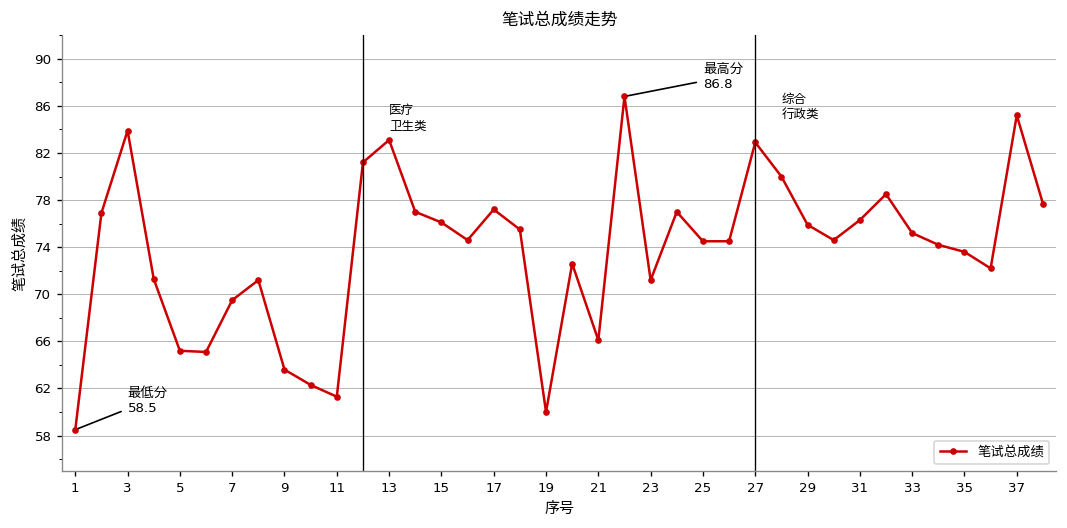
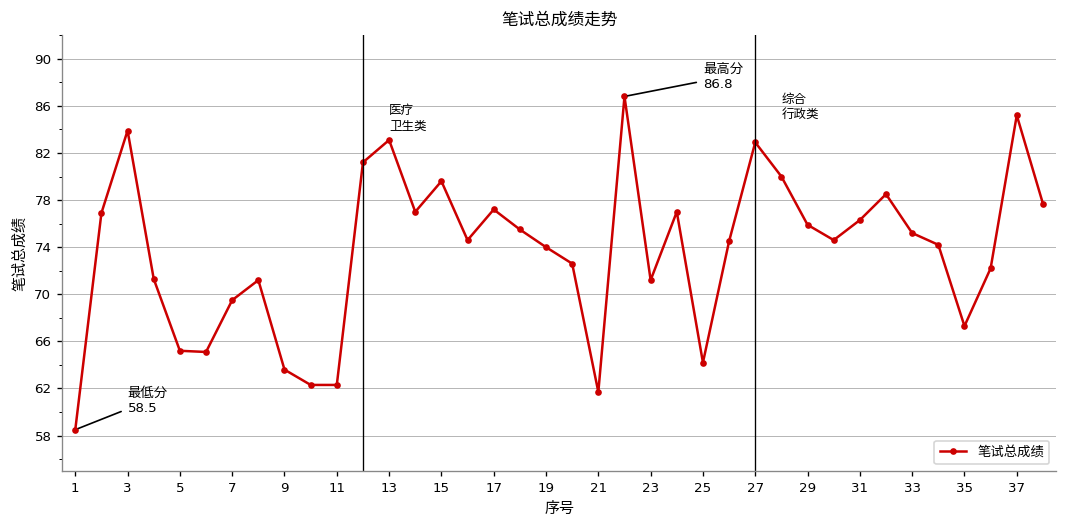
11: 61 -> 62
15: 76 -> 80
19: 60 -> 74
21: 66 -> 62
25: 75 -> 64
35: 74 -> 67
